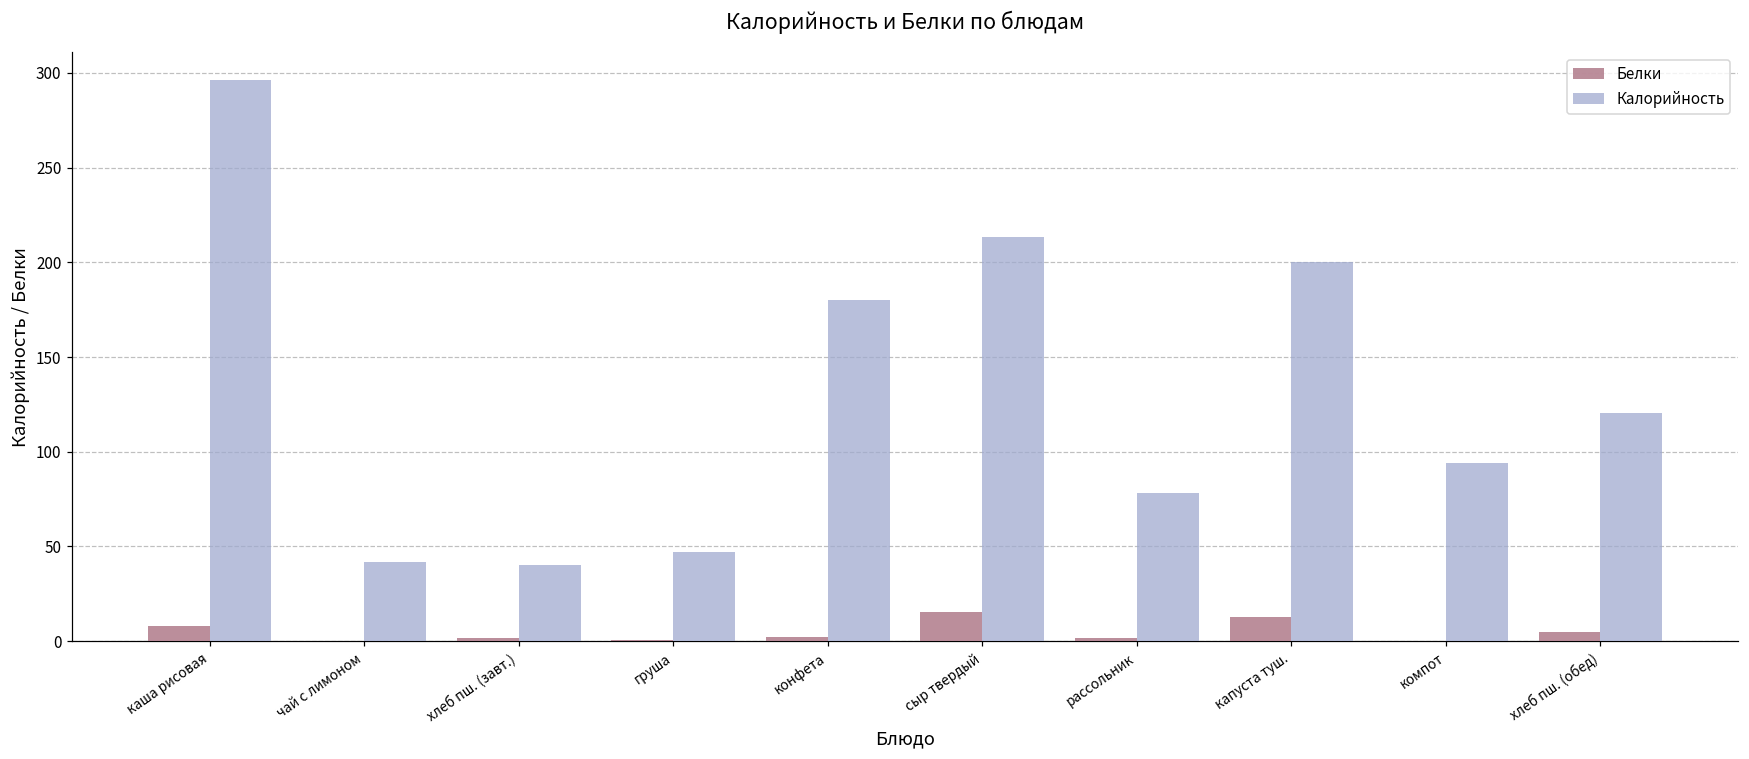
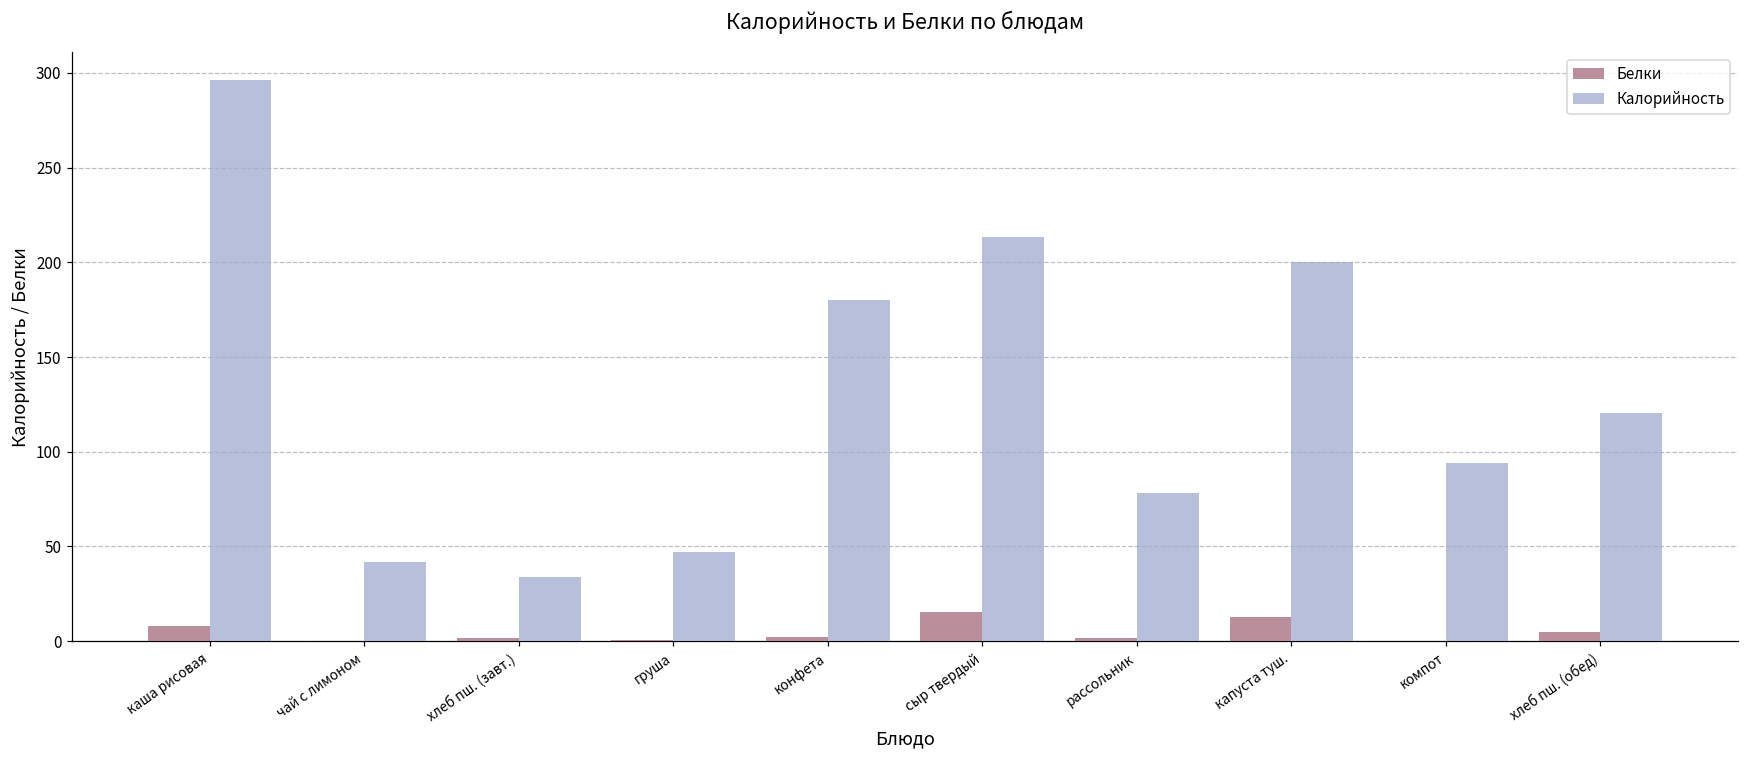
Калорийность, хлеб пш. (завт.): 40 -> 34
